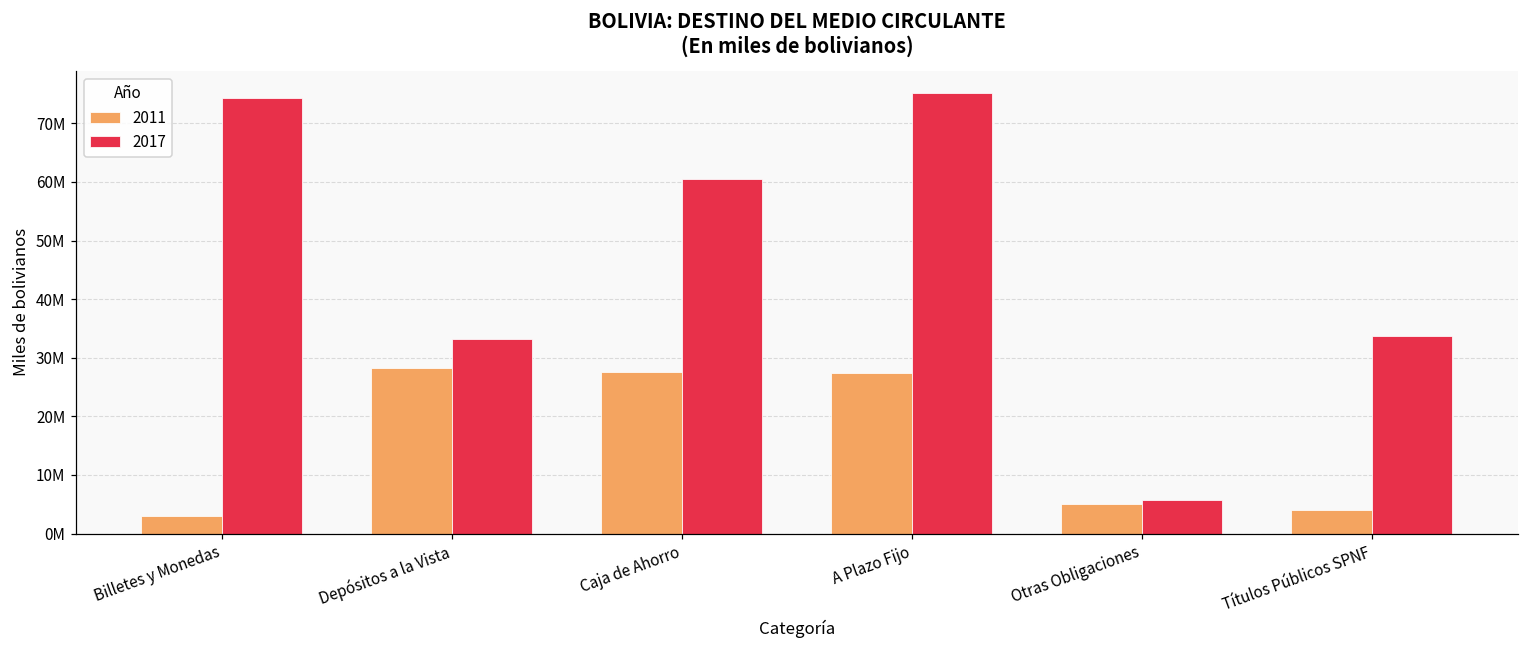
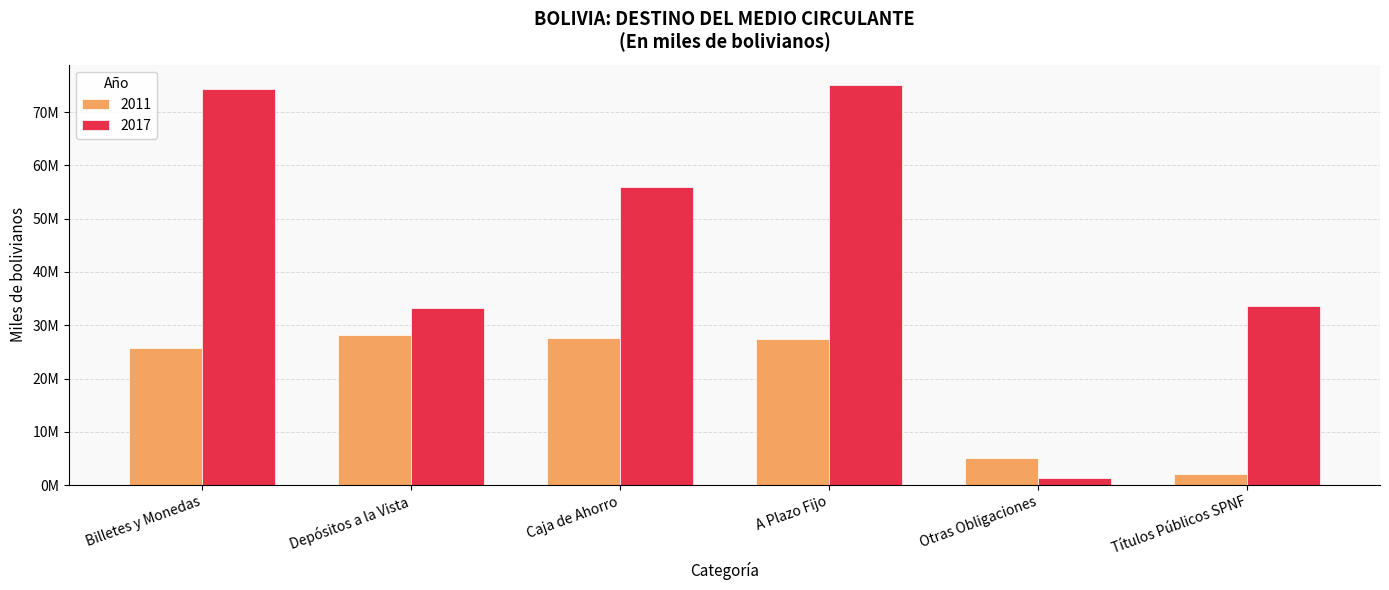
2011, Billetes y Monedas: 3000000 -> 26000000
2017, Caja de Ahorro: 60000000 -> 56000000
2017, Otras Obligaciones: 6000000 -> 1000000
2011, Títulos Públicos SPNF: 4000000 -> 2000000
